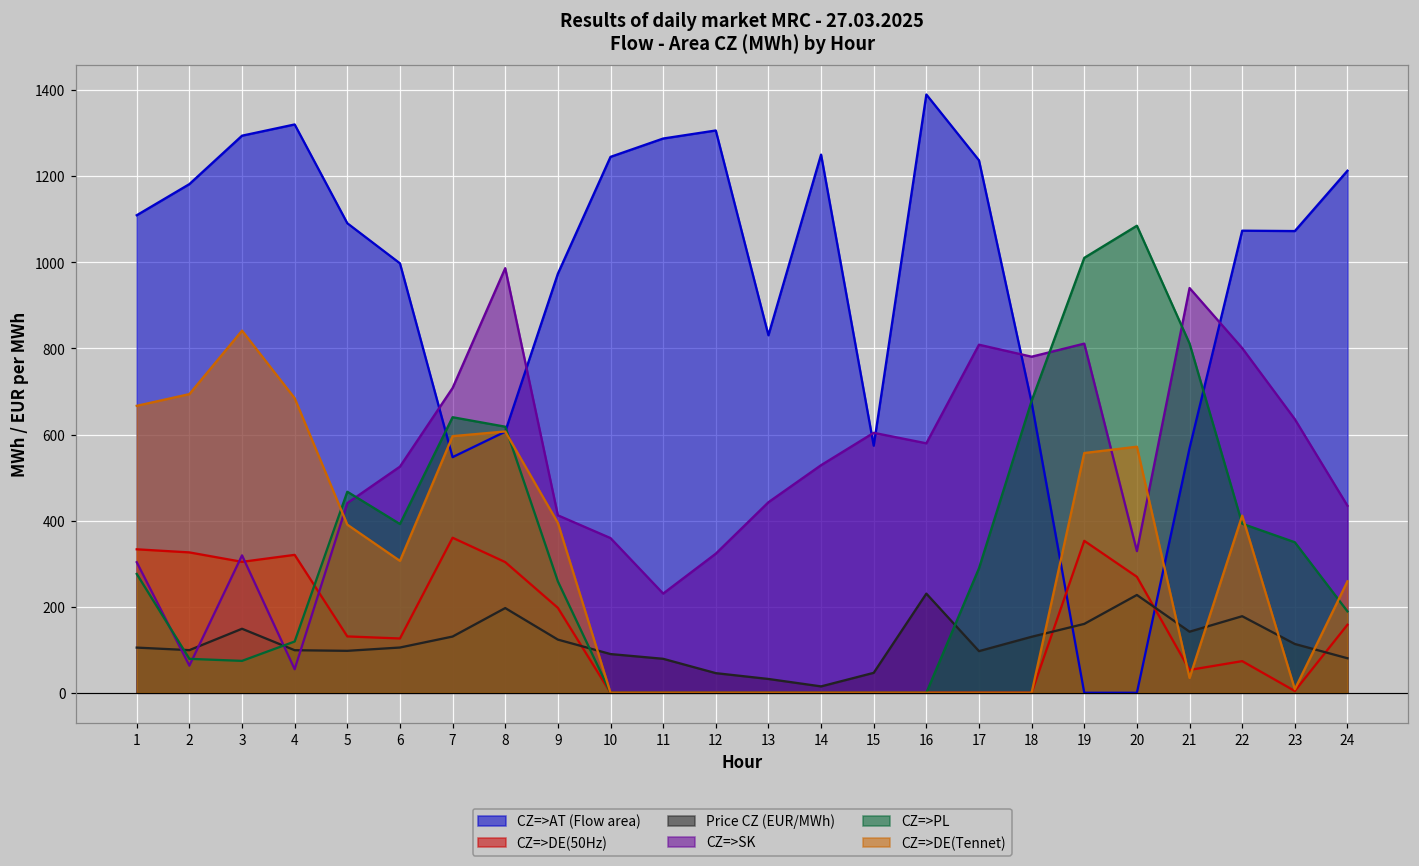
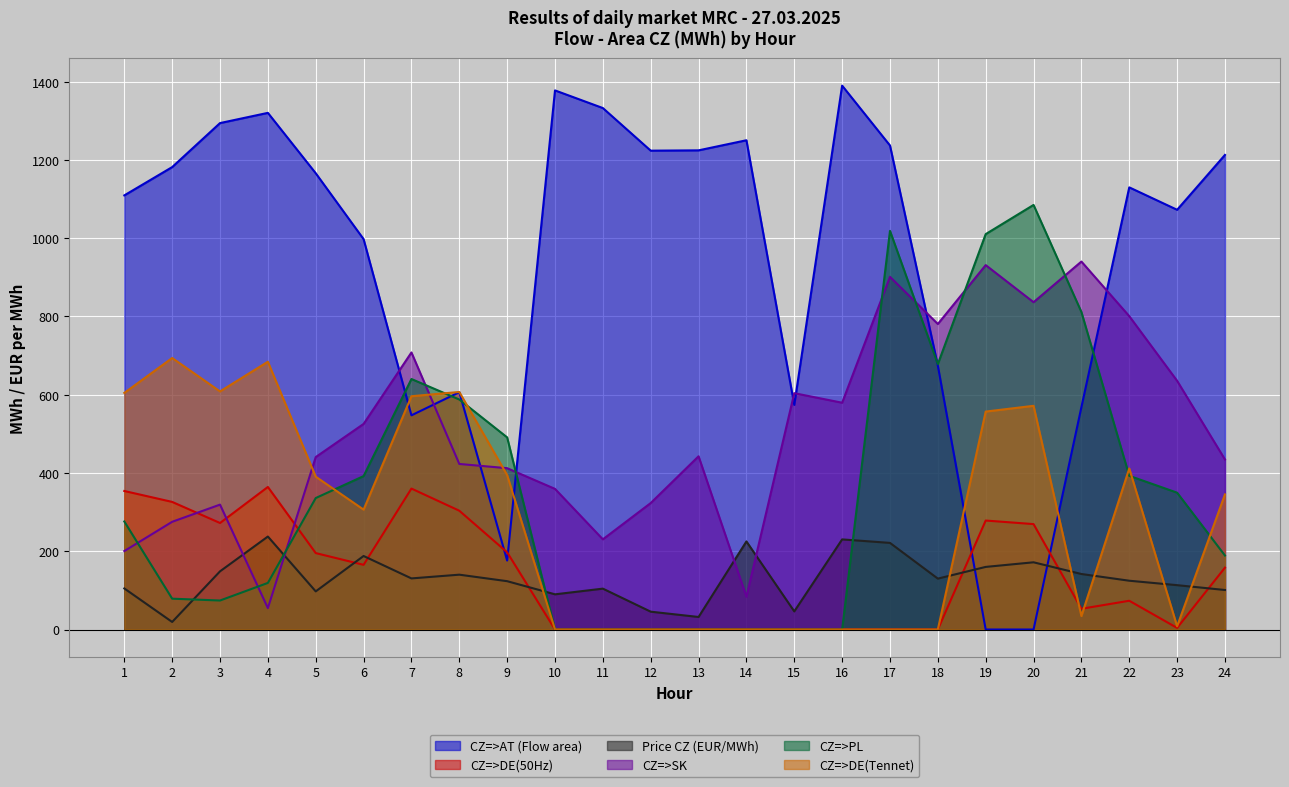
CZ=>DE(50Hz), 1: 330 -> 350
CZ=>SK, 1: 300 -> 200
CZ=>DE(Tennet), 1: 670 -> 600
Price CZ (EUR/MWh), 2: 100 -> 20
CZ=>SK, 2: 60 -> 280
CZ=>DE(50Hz), 3: 300 -> 270
CZ=>DE(Tennet), 3: 840 -> 610
CZ=>DE(50Hz), 4: 320 -> 360
Price CZ (EUR/MWh), 4: 100 -> 240
CZ=>AT (Flow area), 5: 1090 -> 1170
CZ=>DE(50Hz), 5: 130 -> 200
CZ=>PL, 5: 470 -> 340
CZ=>DE(50Hz), 6: 130 -> 170
Price CZ (EUR/MWh), 6: 110 -> 190
Price CZ (EUR/MWh), 8: 200 -> 140
CZ=>SK, 8: 990 -> 420
CZ=>PL, 8: 620 -> 590
CZ=>AT (Flow area), 9: 970 -> 180
CZ=>PL, 9: 260 -> 490
CZ=>AT (Flow area), 10: 1250 -> 1380
CZ=>AT (Flow area), 11: 1290 -> 1330
Price CZ (EUR/MWh), 11: 80 -> 100
CZ=>AT (Flow area), 12: 1310 -> 1220
CZ=>AT (Flow area), 13: 830 -> 1220
Price CZ (EUR/MWh), 14: 10 -> 230
CZ=>SK, 14: 530 -> 80
Price CZ (EUR/MWh), 17: 100 -> 220
CZ=>SK, 17: 810 -> 900
CZ=>PL, 17: 290 -> 1020
CZ=>DE(50Hz), 19: 350 -> 280
CZ=>SK, 19: 810 -> 930
Price CZ (EUR/MWh), 20: 230 -> 170
CZ=>SK, 20: 330 -> 840
CZ=>AT (Flow area), 22: 1070 -> 1130
Price CZ (EUR/MWh), 22: 180 -> 120
Price CZ (EUR/MWh), 24: 80 -> 100
CZ=>DE(Tennet), 24: 260 -> 350
